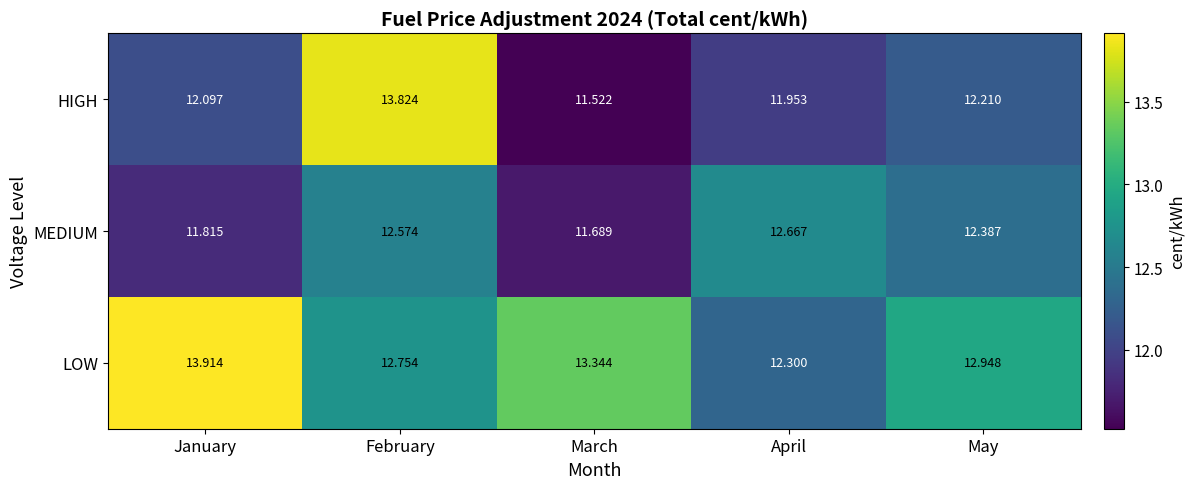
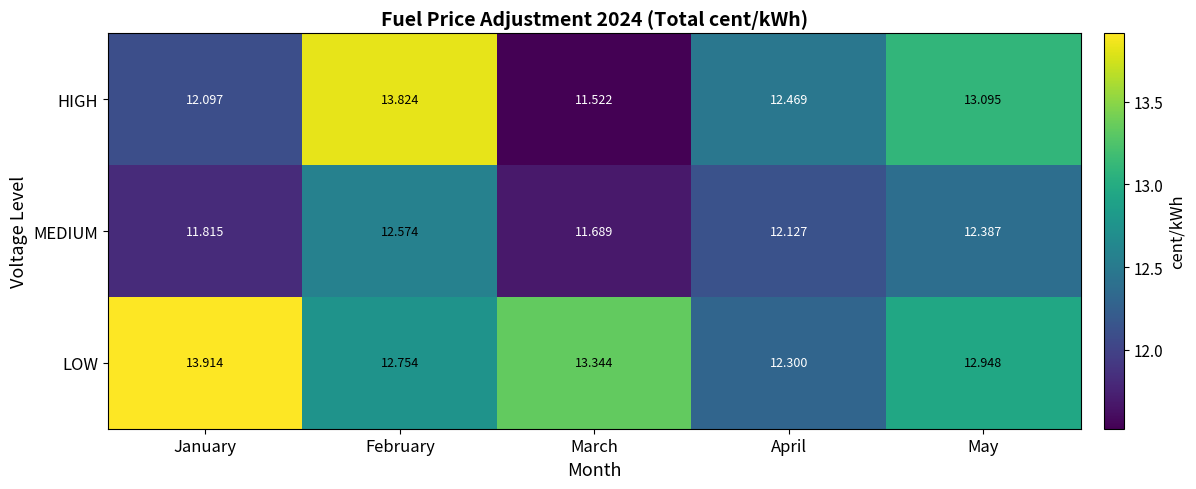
HIGH, April: 11.953 -> 12.469
HIGH, May: 12.210 -> 13.095
MEDIUM, April: 12.667 -> 12.127
